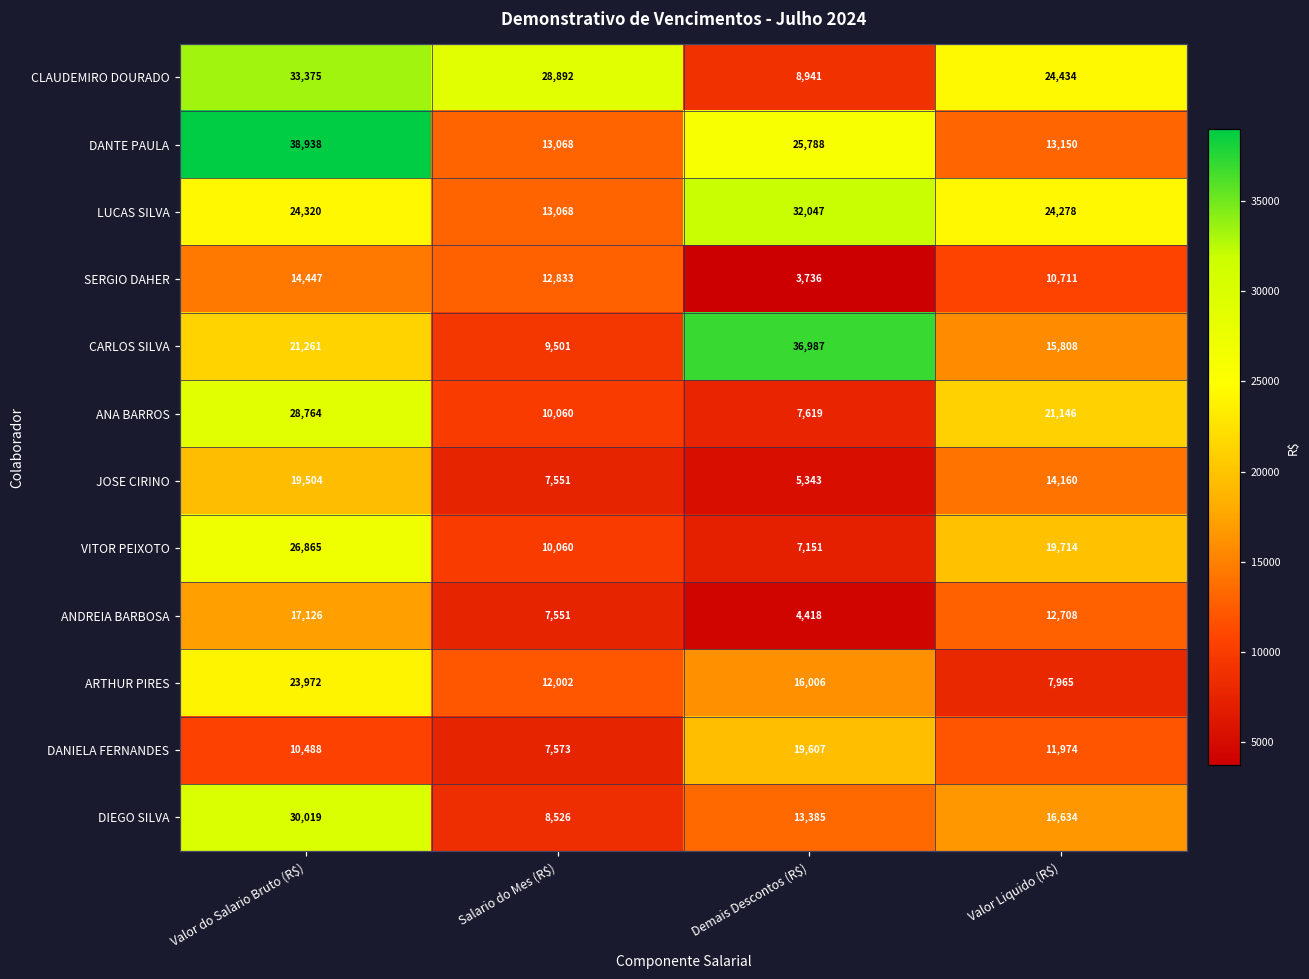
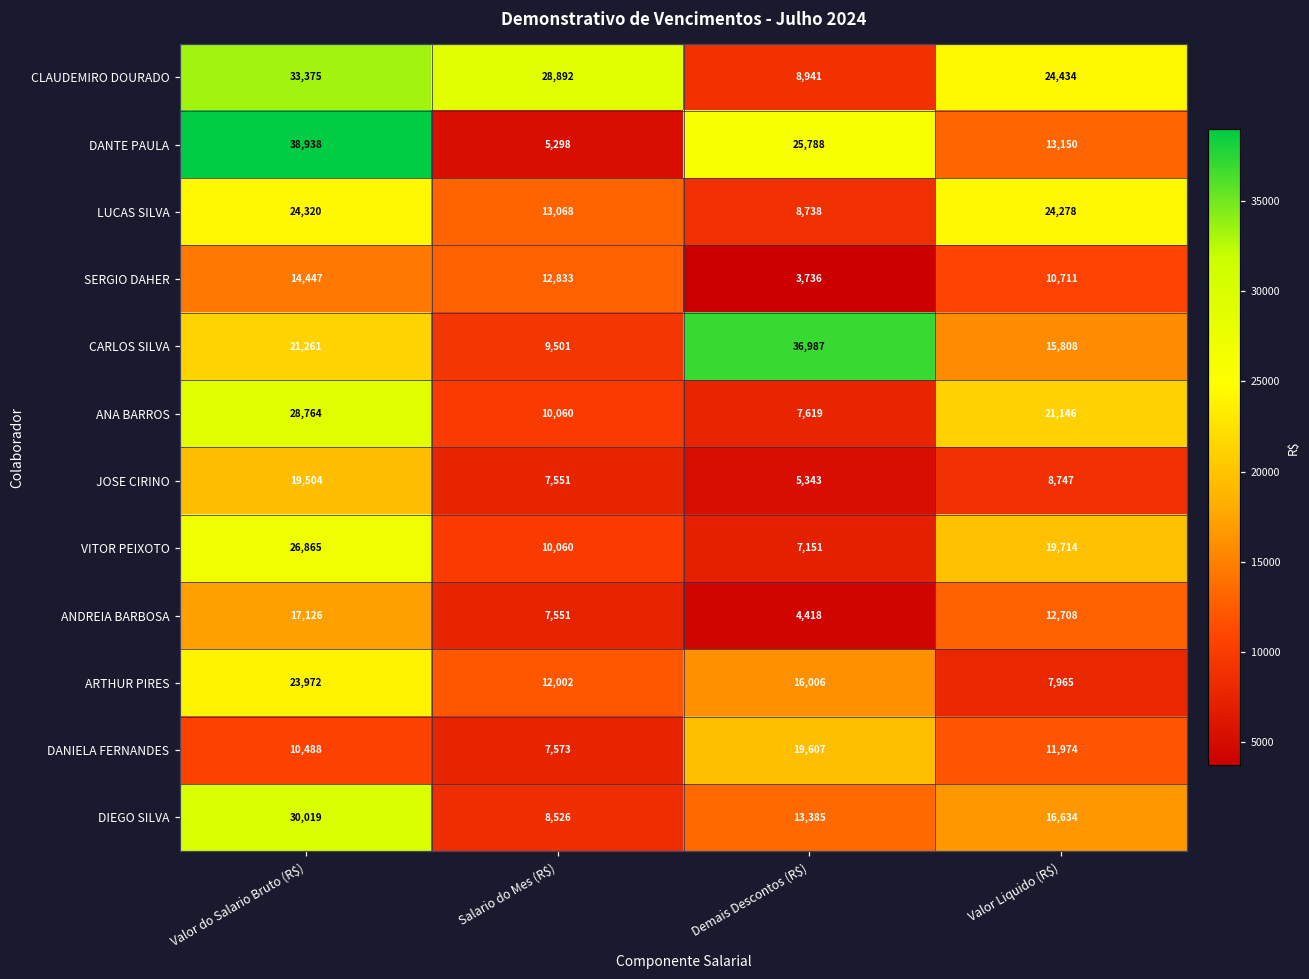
DANTE PAULA, Salario do Mes (R$): 13,068 -> 5,298
LUCAS SILVA, Demais Descontos (R$): 32,047 -> 8,738
JOSE CIRINO, Valor Liquido (R$): 14,160 -> 8,747
